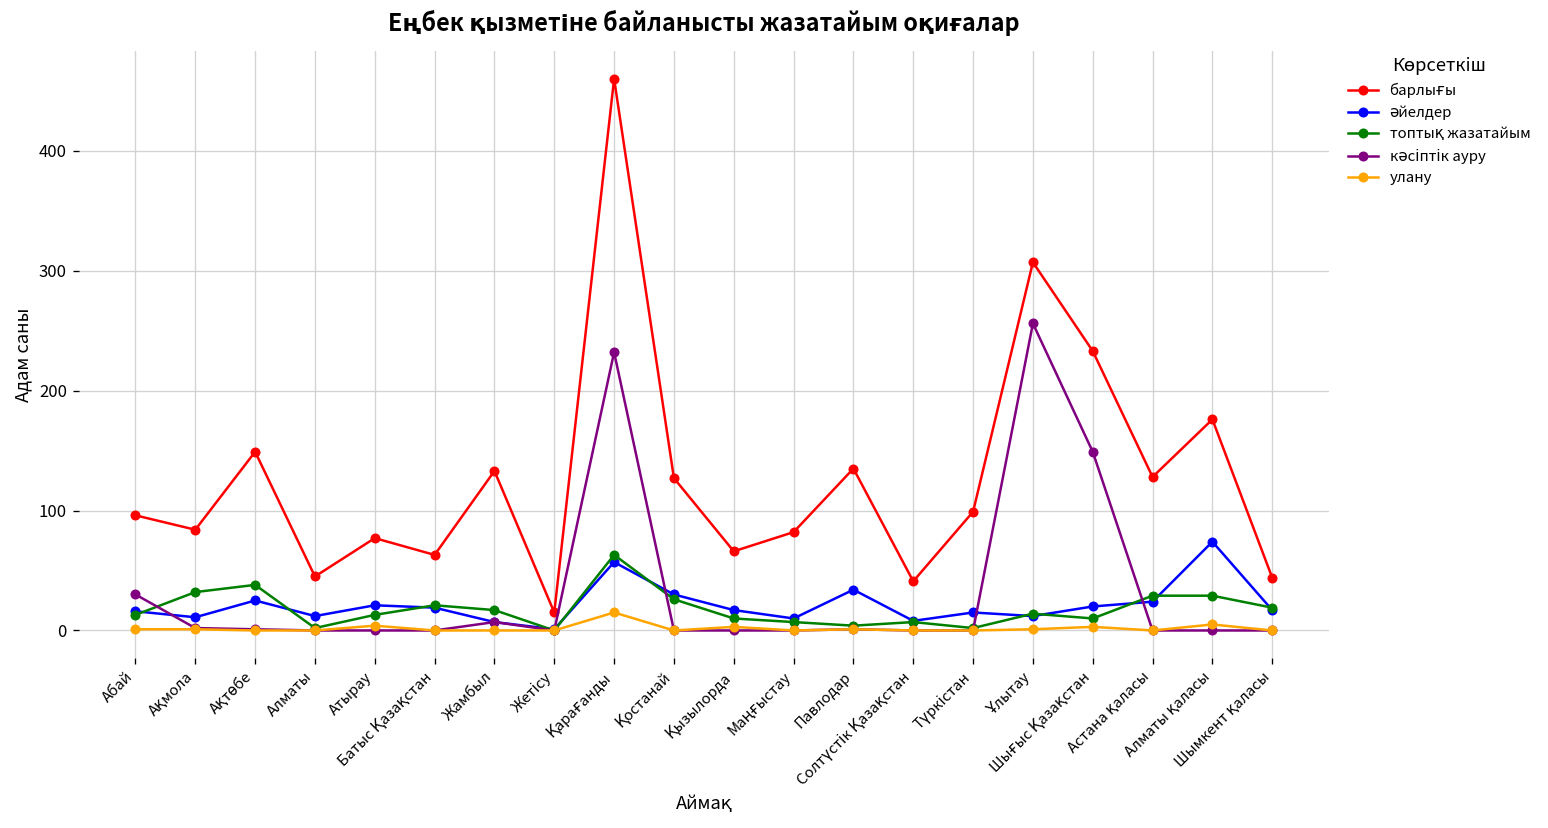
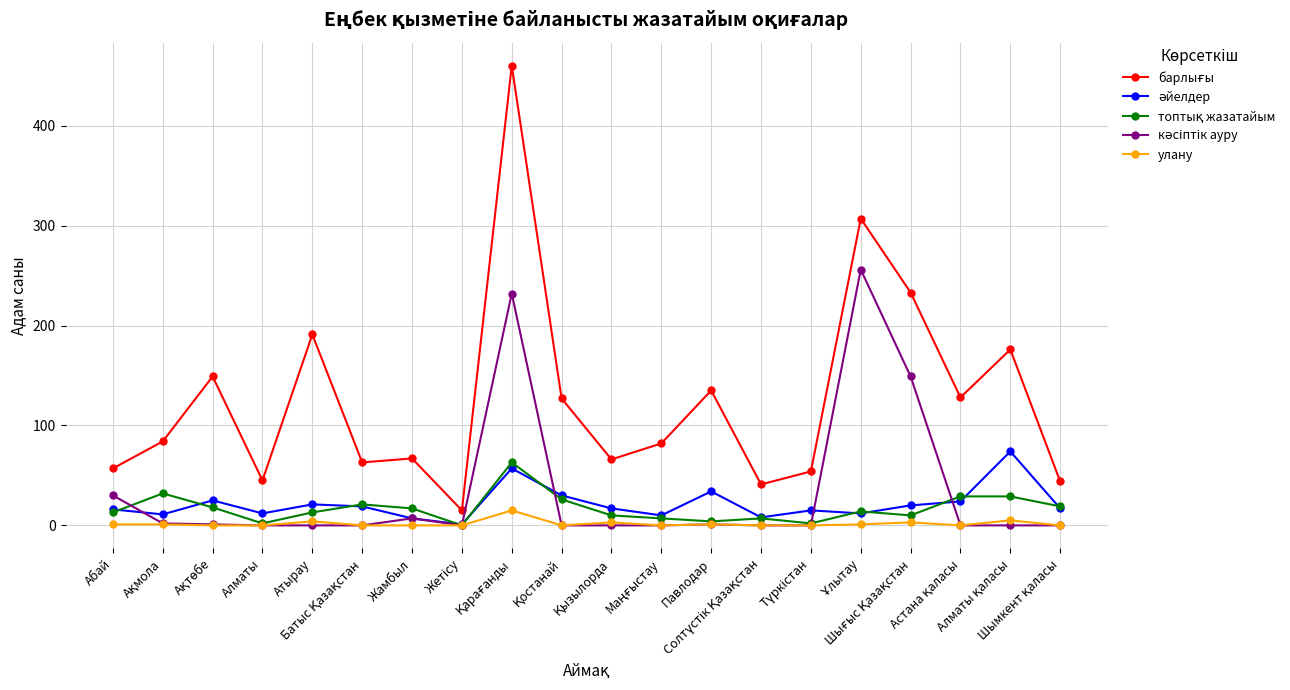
барлығы, Абай: 100 -> 60
топтық жазатайым, Ақтөбе: 40 -> 20
барлығы, Атырау: 80 -> 190
барлығы, Жамбыл: 130 -> 70
барлығы, Түркістан: 100 -> 50
